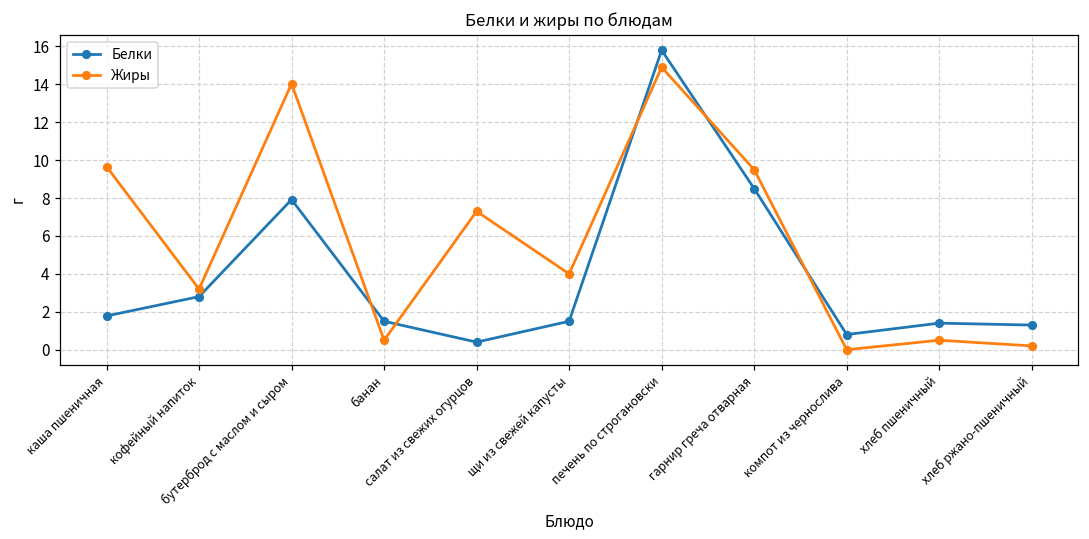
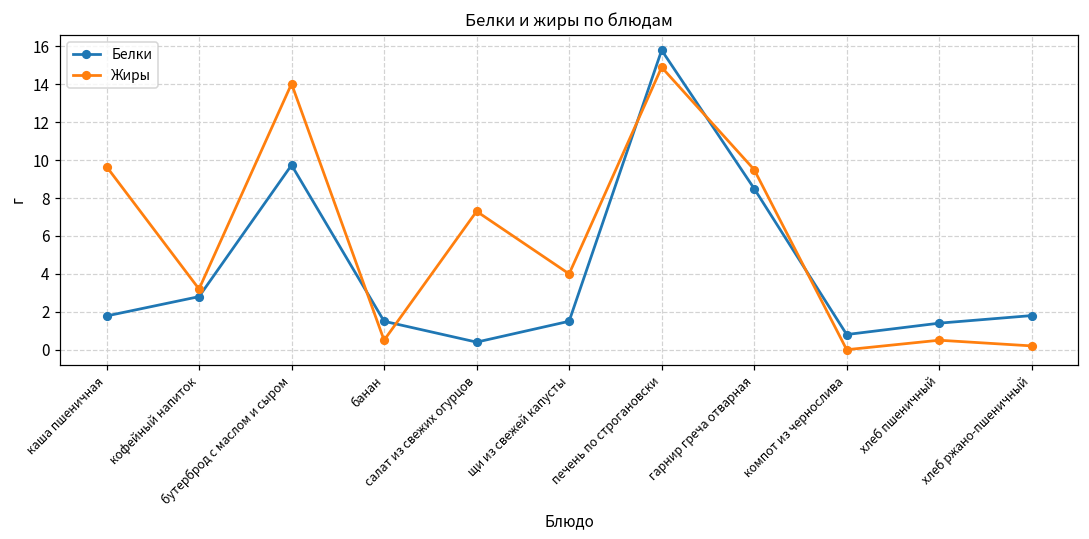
Белки, бутерброд с маслом и сыром: 7.9 -> 9.7
Белки, хлеб ржано-пшеничный: 1.3 -> 1.8
